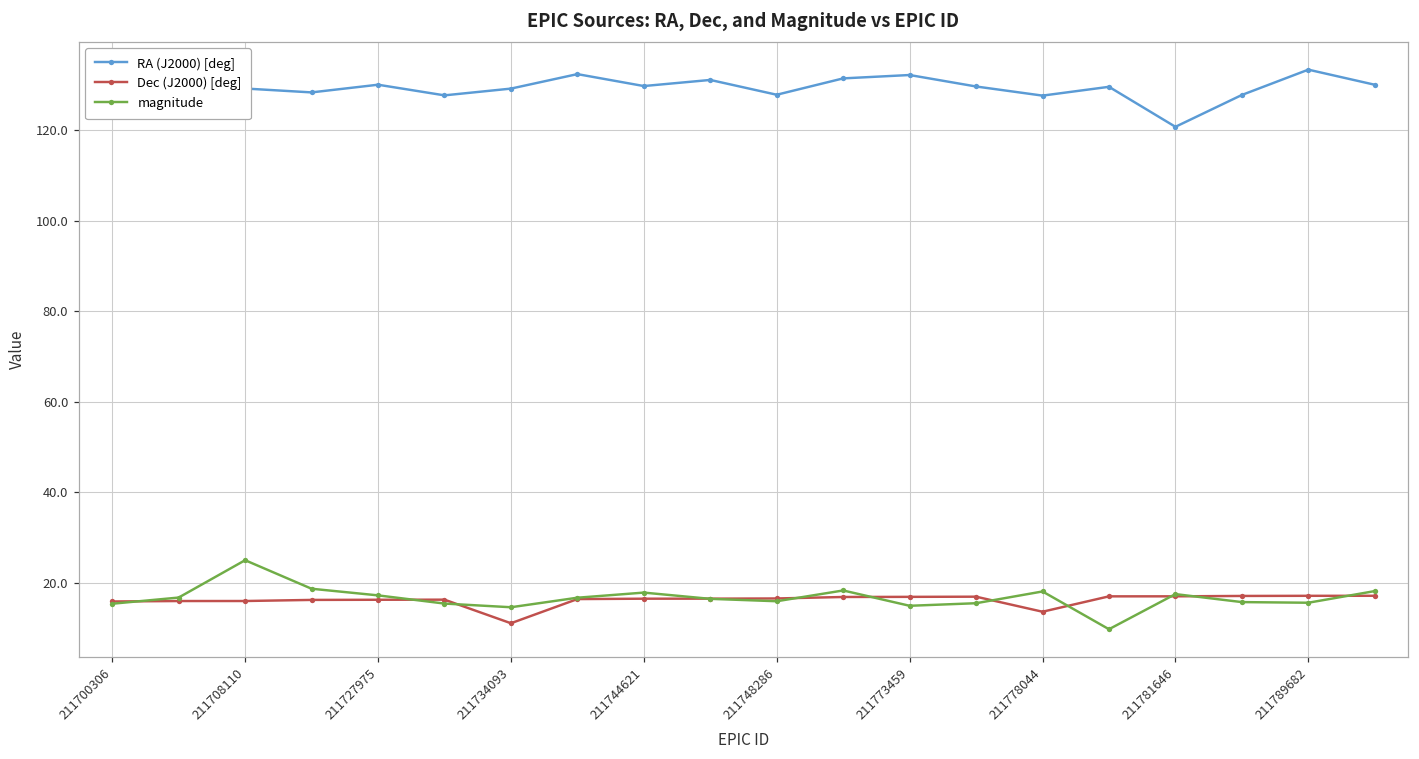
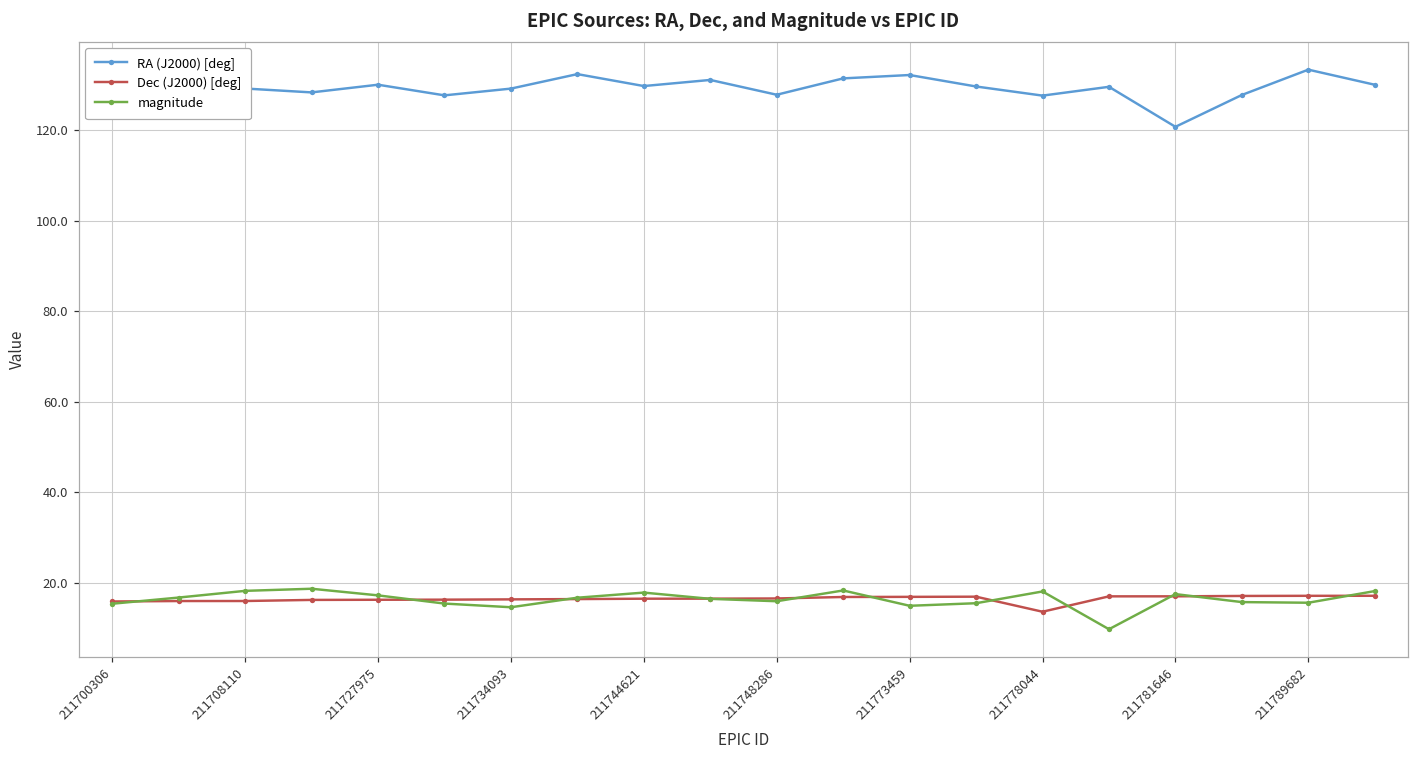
magnitude, 211708110: 25 -> 18
Dec (J2000) [deg], 211734093: 11 -> 16
